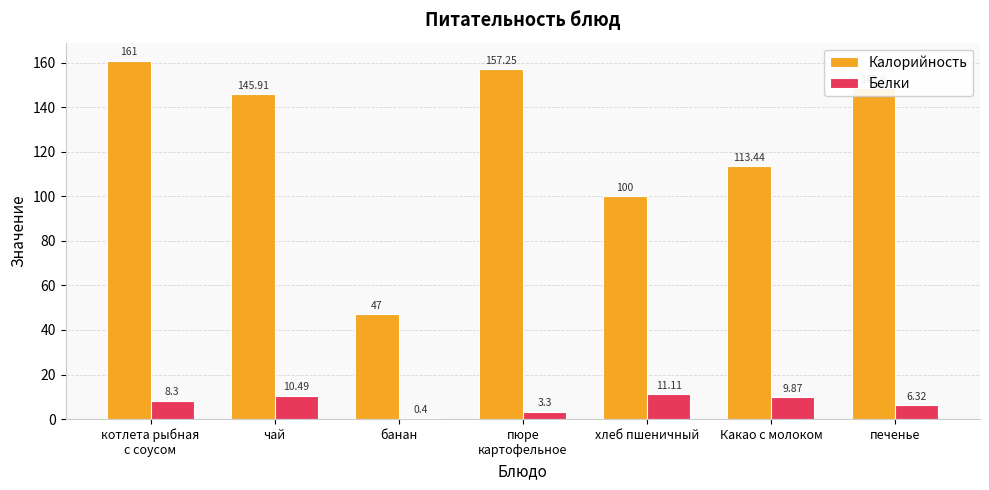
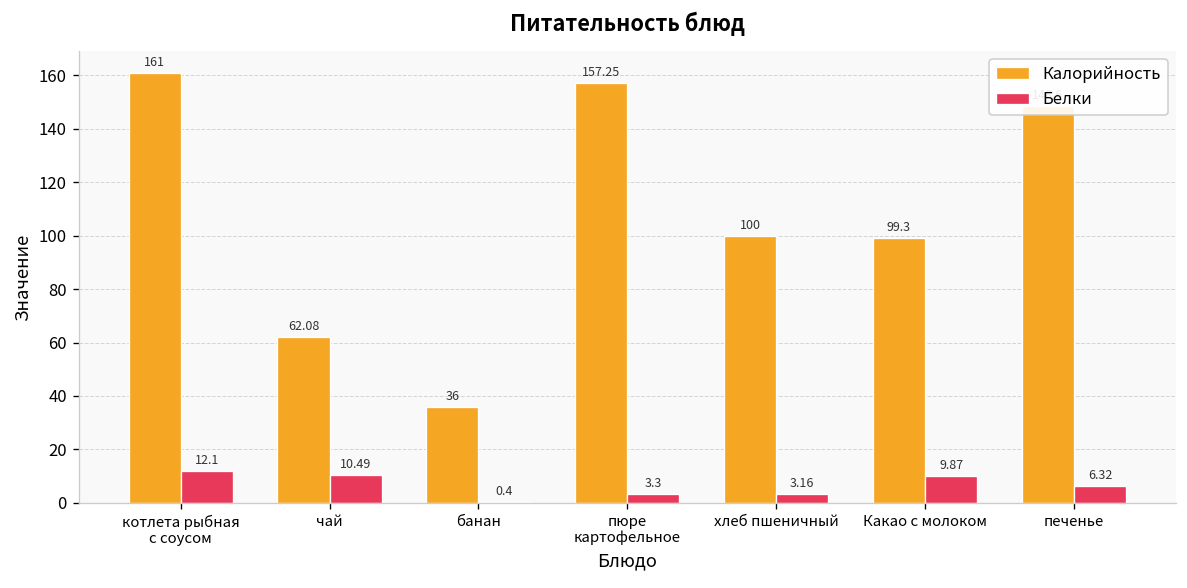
Белки, котлета рыбная с соусом: 8.3 -> 12.1
Калорийность, чай: 145.91 -> 62.08
Калорийность, банан: 47 -> 36
Белки, хлеб пшеничный: 11.11 -> 3.16
Калорийность, Какао с молоком: 113.44 -> 99.3
